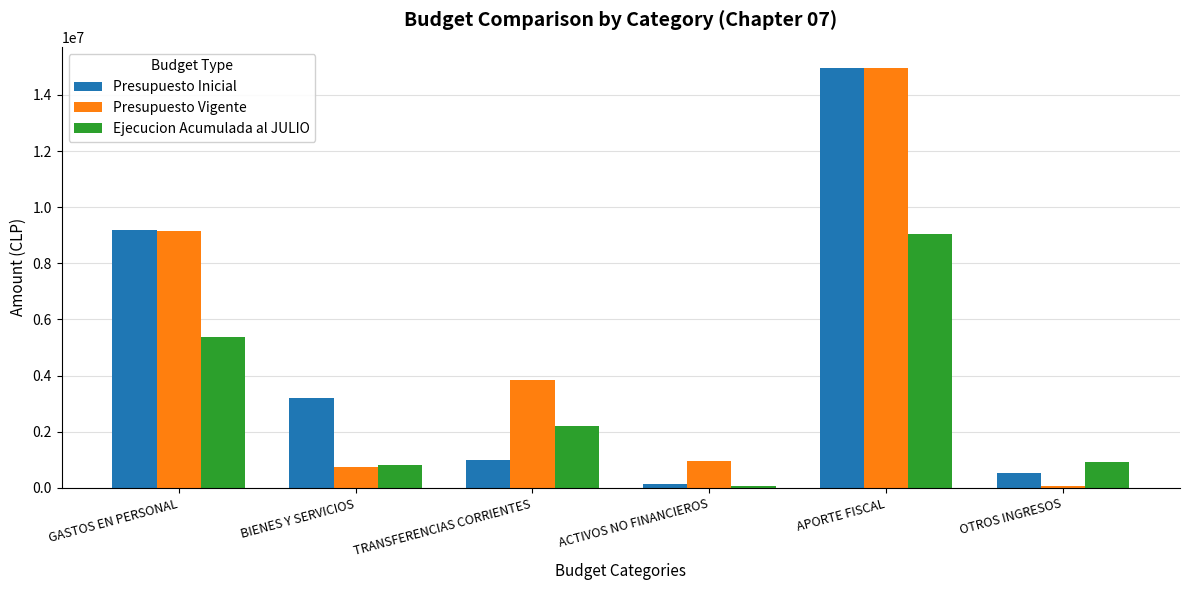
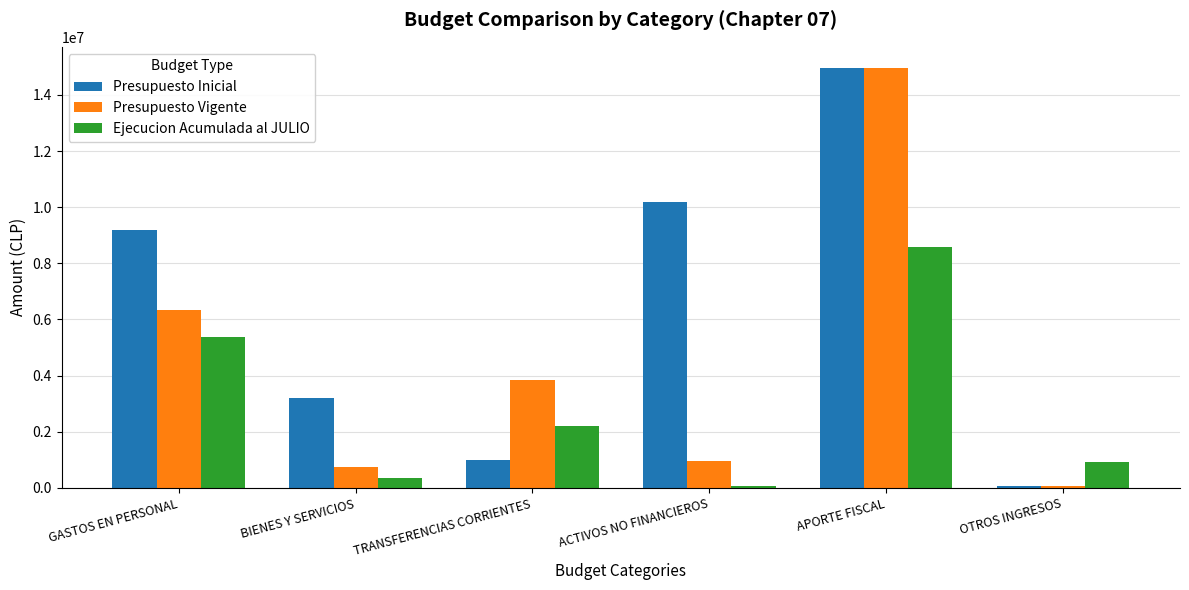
Presupuesto Vigente, GASTOS EN PERSONAL: 9200000 -> 6400000
Ejecucion Acumulada al JULIO, BIENES Y SERVICIOS: 800000 -> 400000
Presupuesto Inicial, ACTIVOS NO FINANCIEROS: 100000 -> 10200000
Ejecucion Acumulada al JULIO, APORTE FISCAL: 9000000 -> 8600000
Presupuesto Inicial, OTROS INGRESOS: 500000 -> 100000
